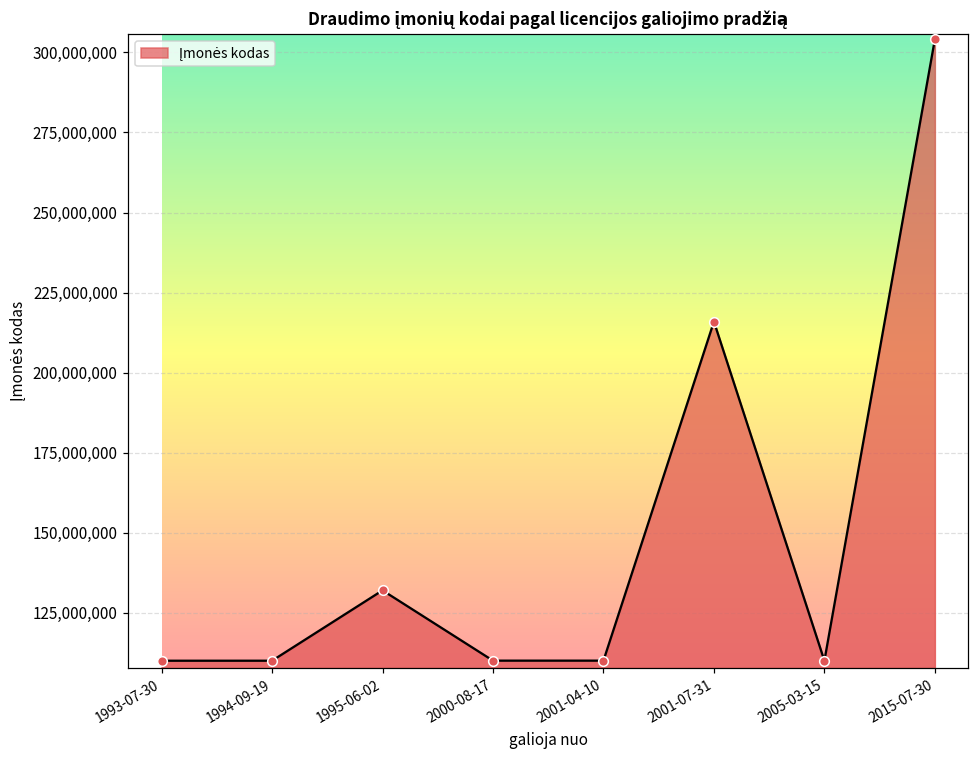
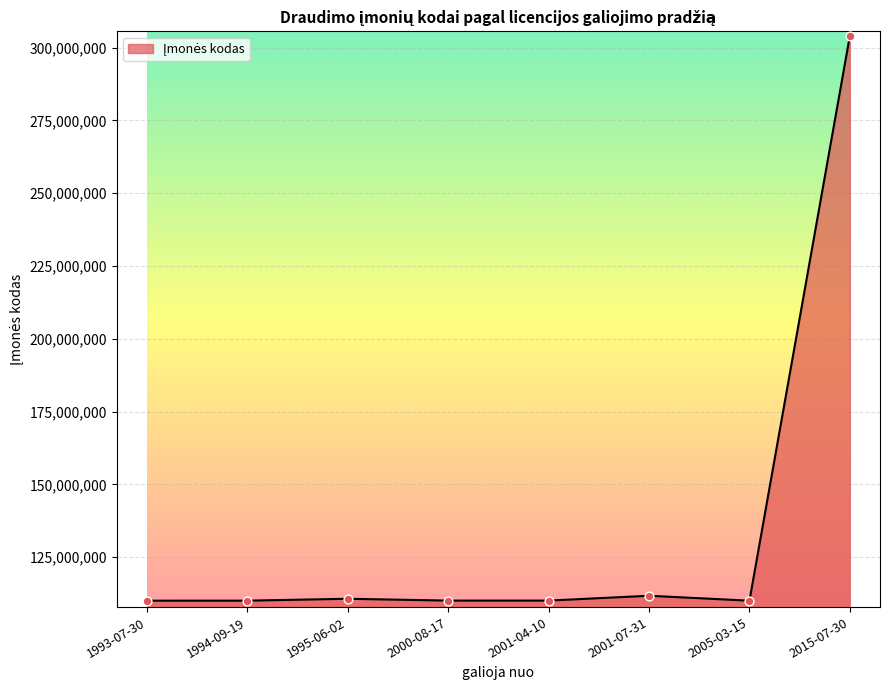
1995-06-02: 132,000,000 -> 111,000,000
2001-07-31: 216,000,000 -> 112,000,000
